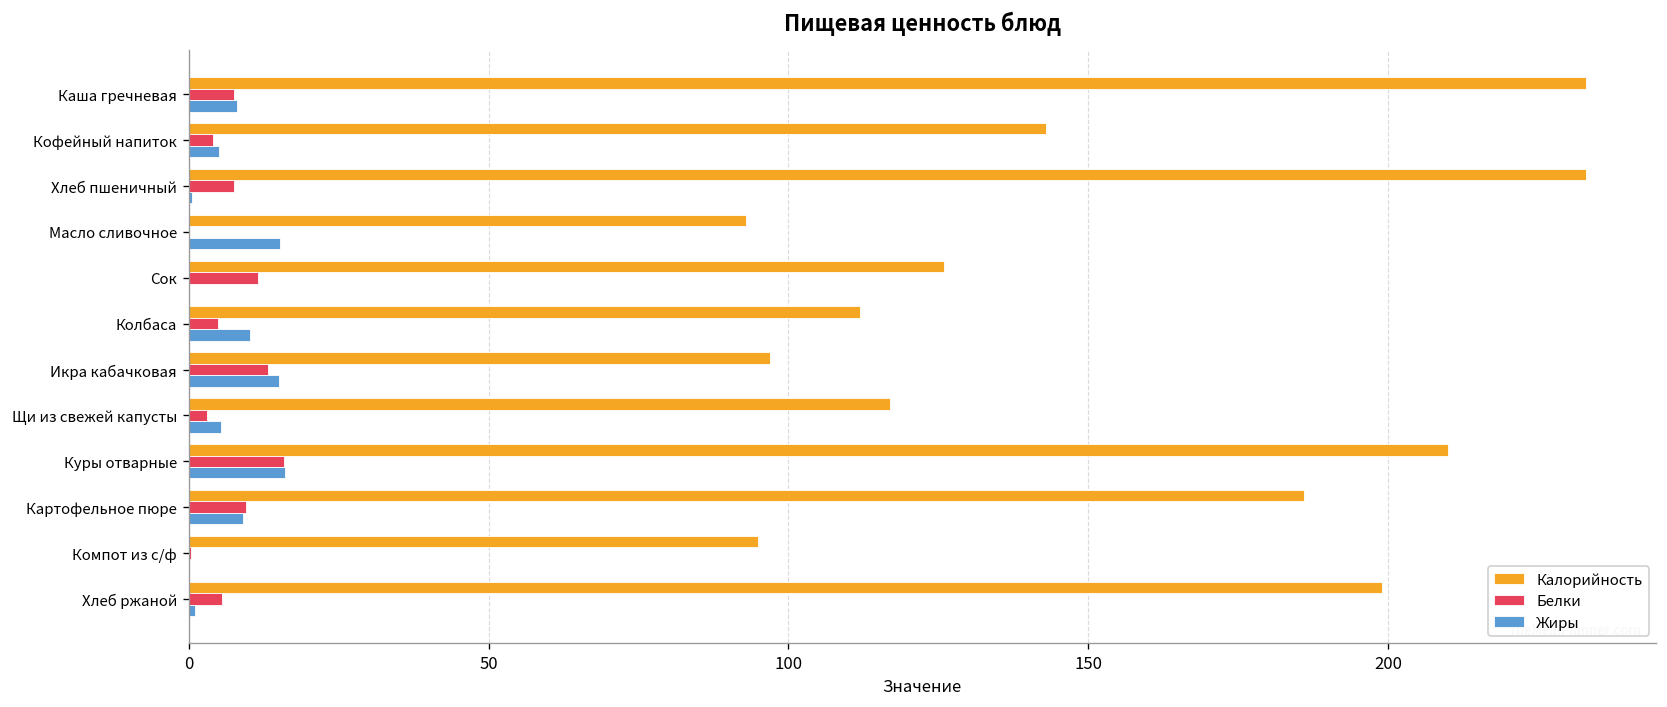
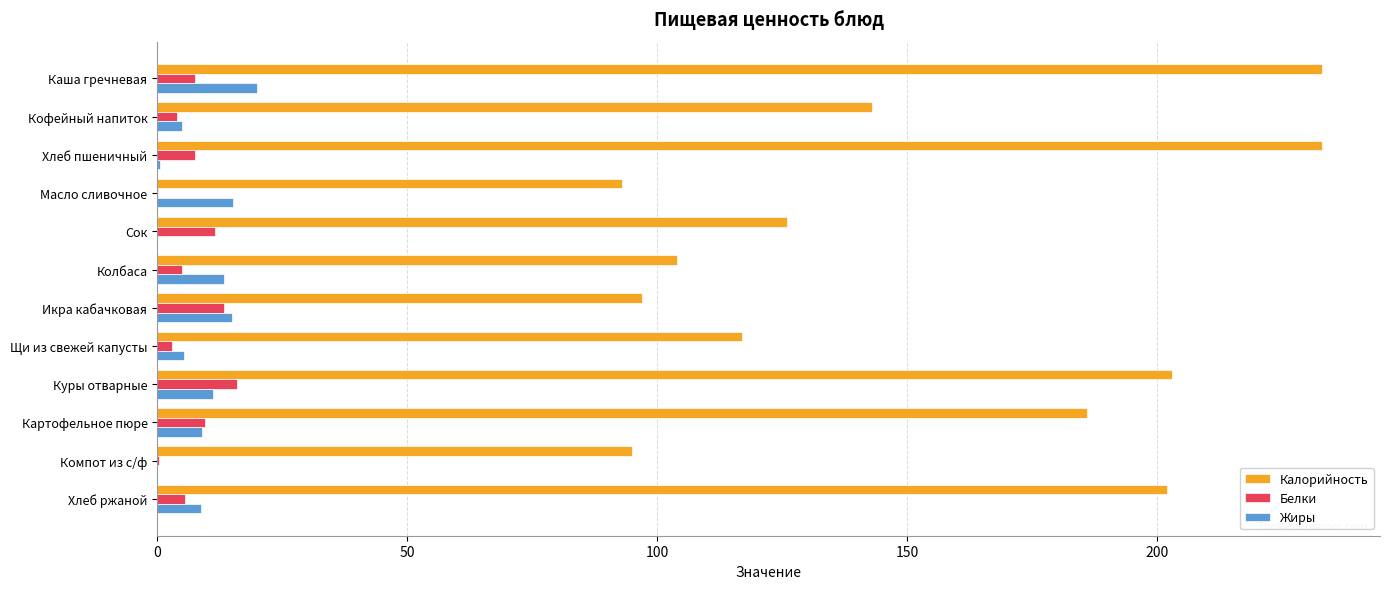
Жиры, Каша гречневая: 8 -> 20
Калорийность, Колбаса: 112 -> 104
Жиры, Колбаса: 10 -> 13
Калорийность, Куры отварные: 210 -> 203
Жиры, Куры отварные: 16 -> 11
Калорийность, Хлеб ржаной: 199 -> 202
Жиры, Хлеб ржаной: 1 -> 9
